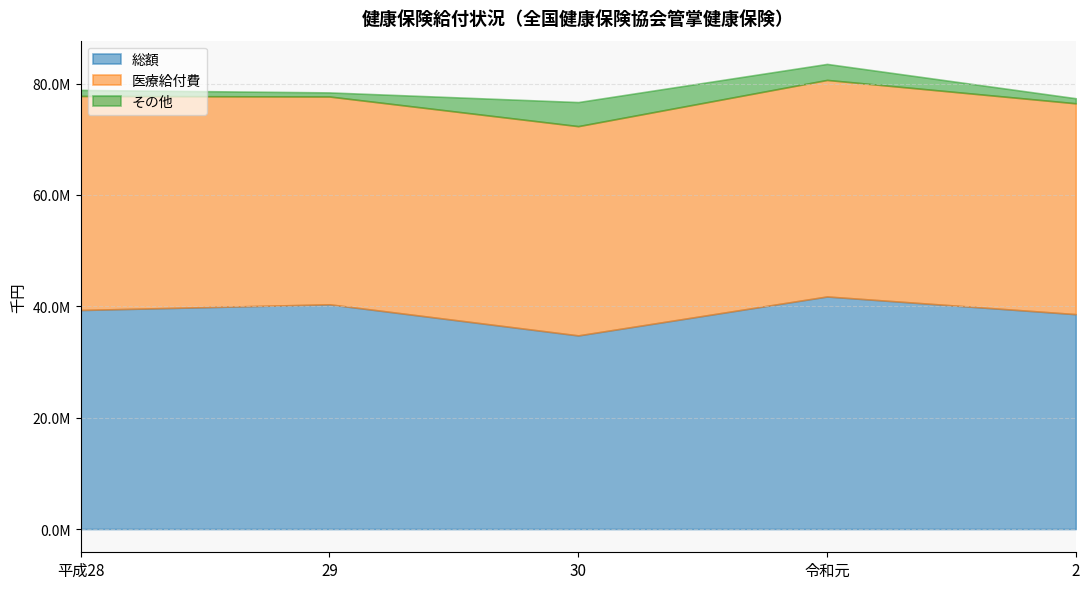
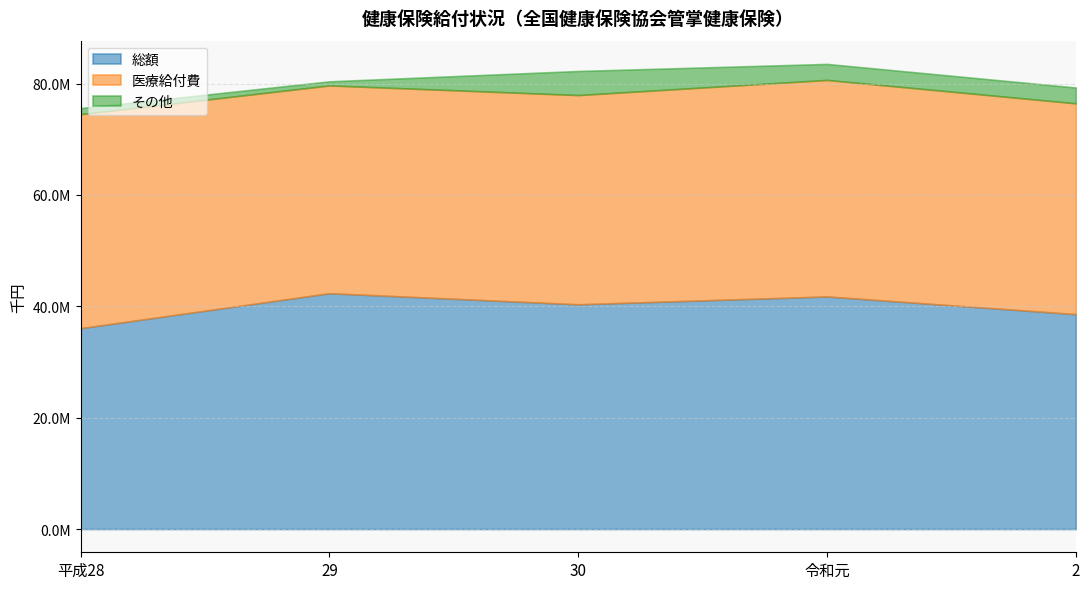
総額, 平成28: 39000000 -> 36000000
総額, 29: 40000000 -> 42000000
総額, 30: 35000000 -> 40000000
その他, 2: 1000000 -> 3000000
